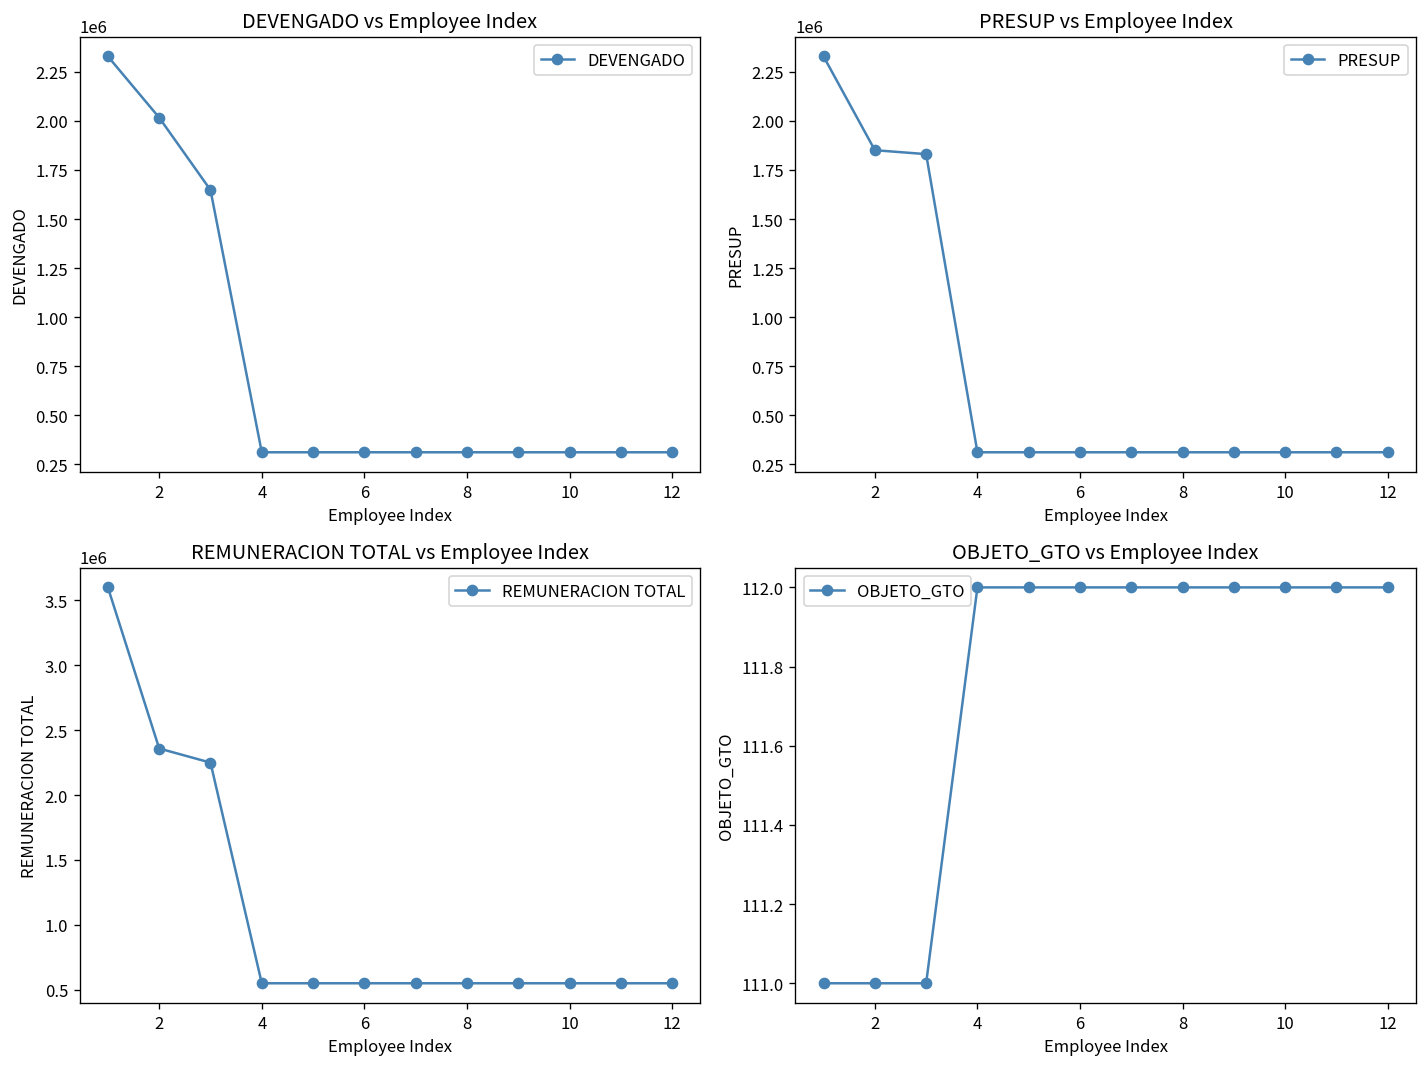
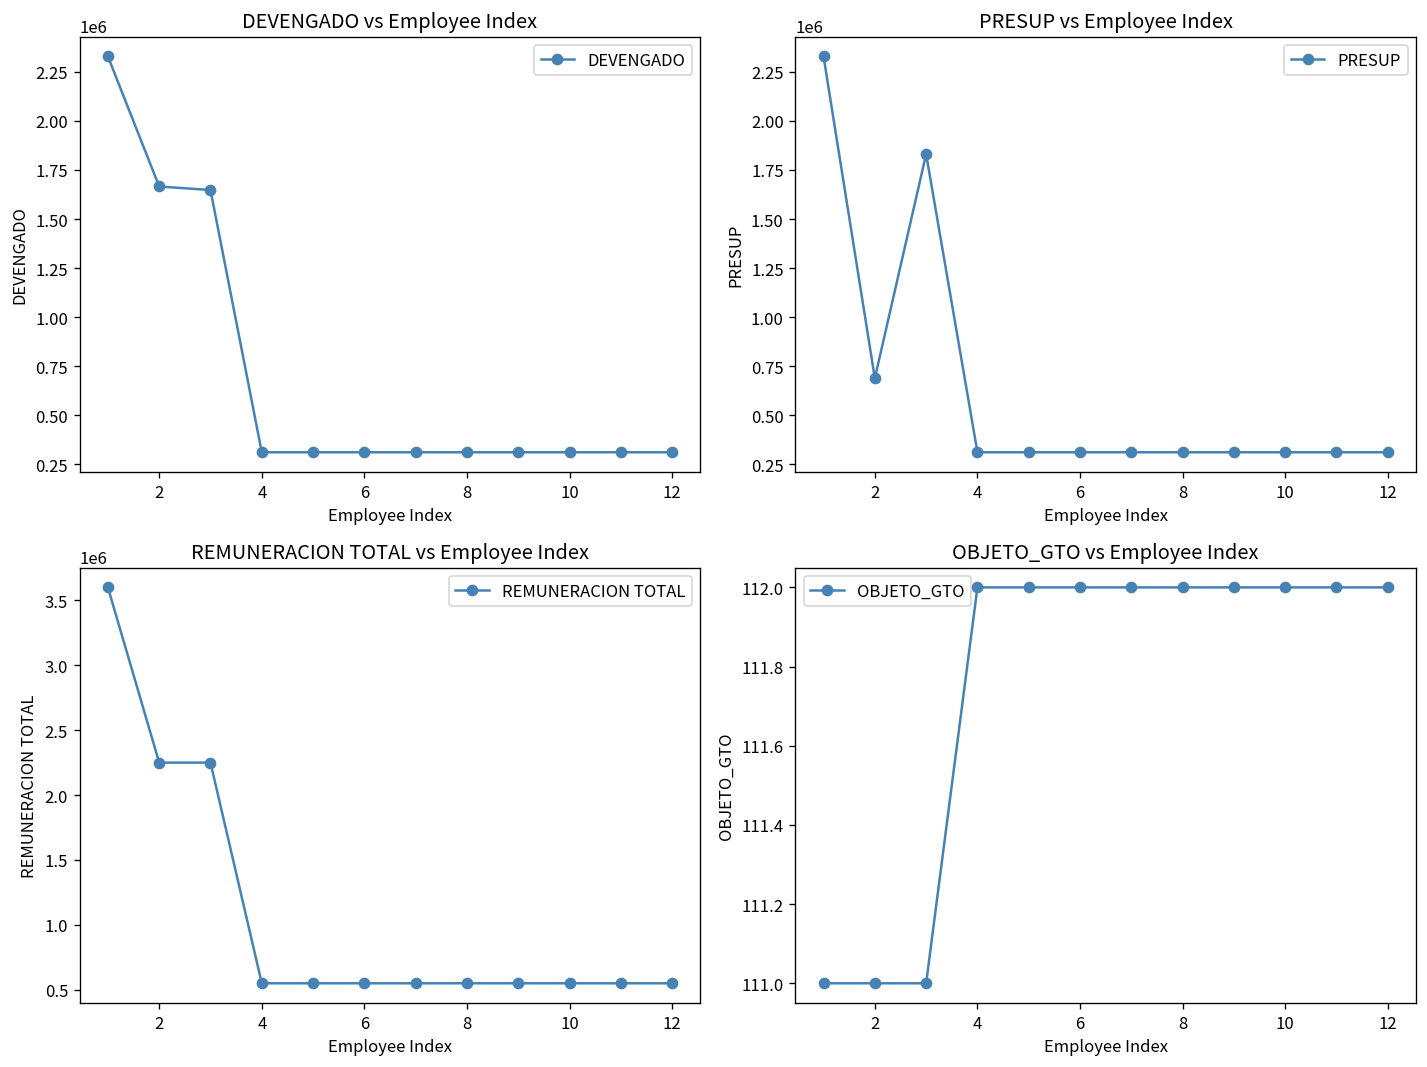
DEVENGADO vs Employee Index, 2: 2020000 -> 1670000
PRESUP vs Employee Index, 2: 1850000 -> 690000
REMUNERACION TOTAL vs Employee Index, 2: 2360000 -> 2250000
